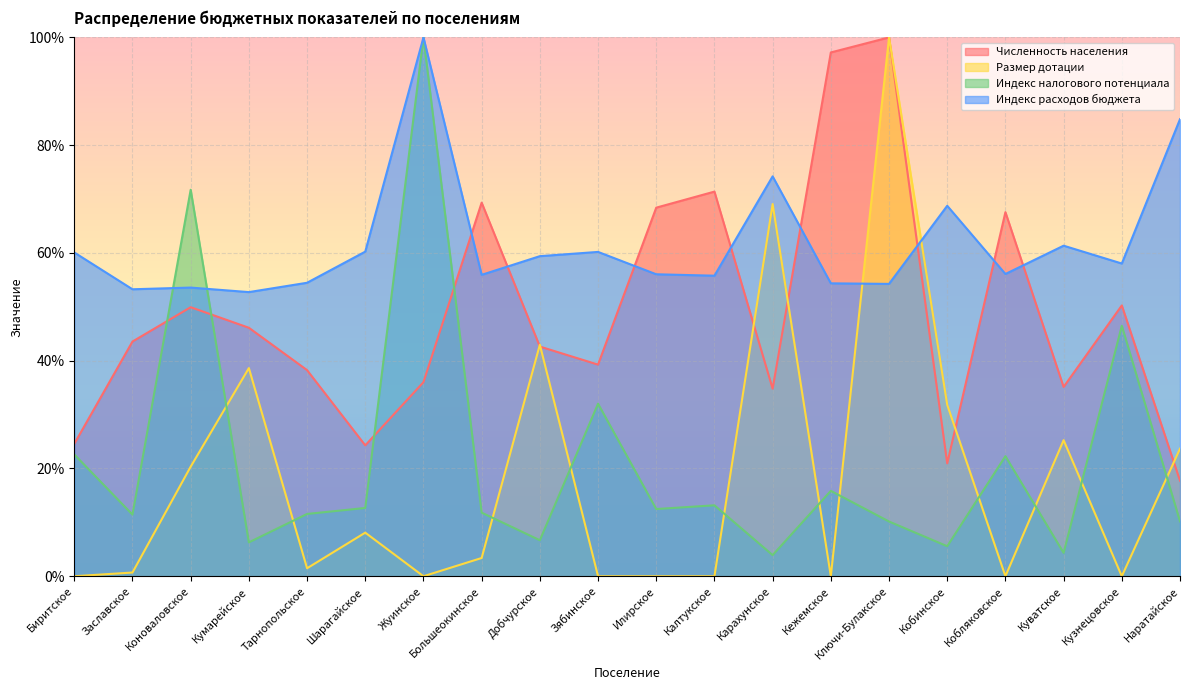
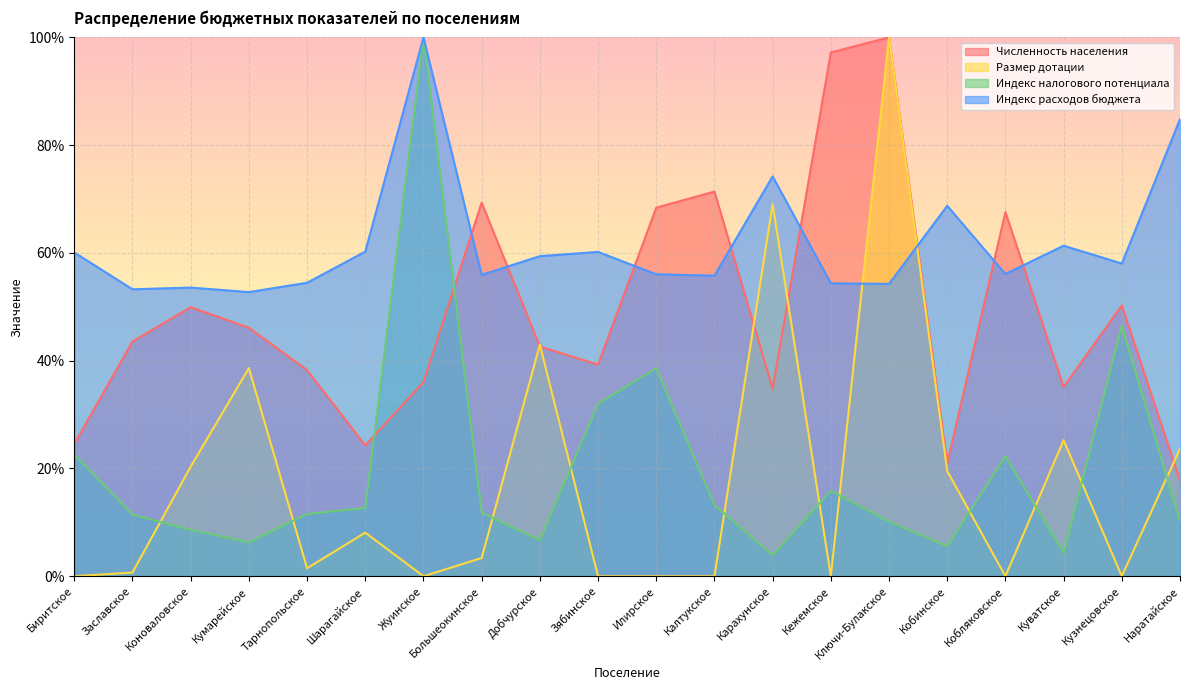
Индекс налогового потенциала, Коноваловское: 72% -> 9%
Индекс налогового потенциала, Илирское: 12% -> 39%
Размер дотации, Кобинское: 32% -> 20%
